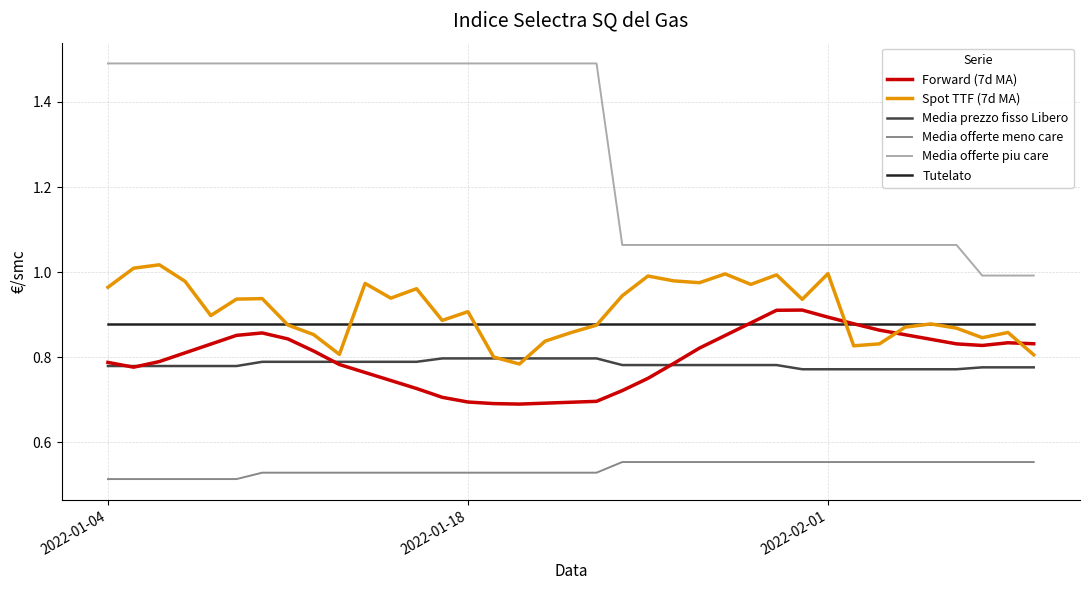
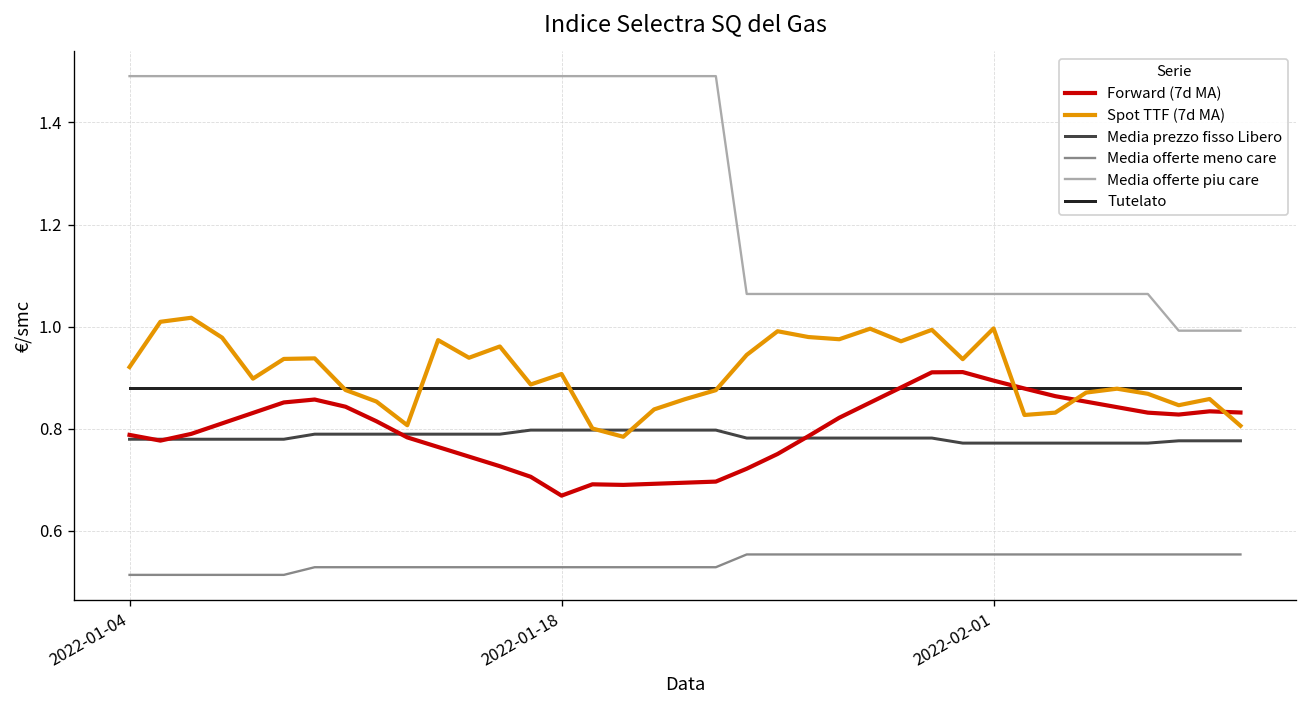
Spot TTF (7d MA), 2022-01-04: 0.96 -> 0.92
Forward (7d MA), 2022-01-18: 0.70 -> 0.67
